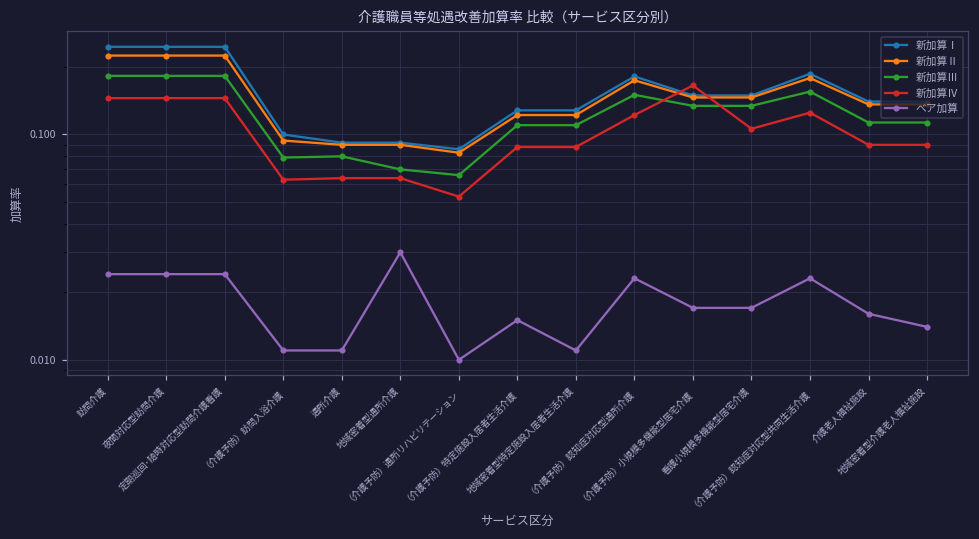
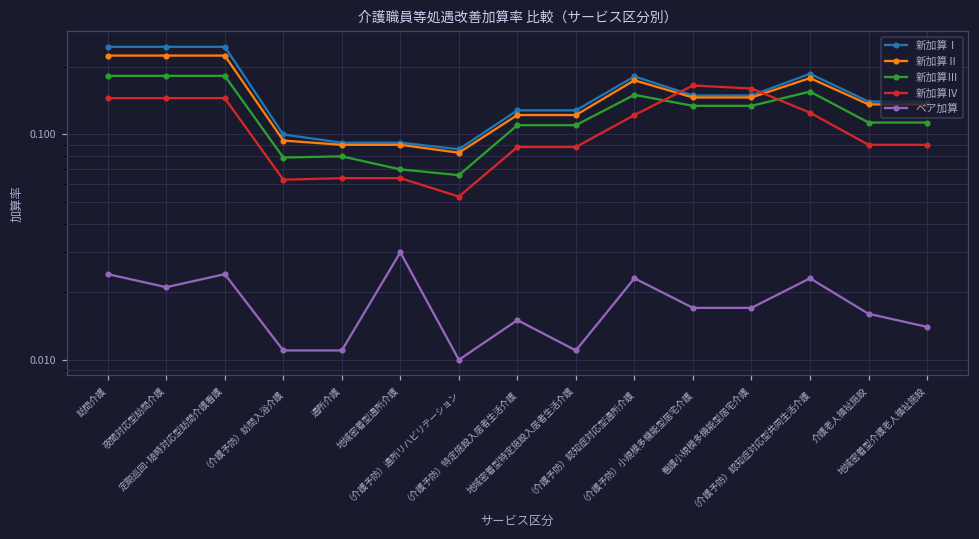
ベア加算, 夜間対応型訪問介護: 0.024 -> 0.021
新加算Ⅳ, 看護小規模多機能型居宅介護: 0.11 -> 0.16
